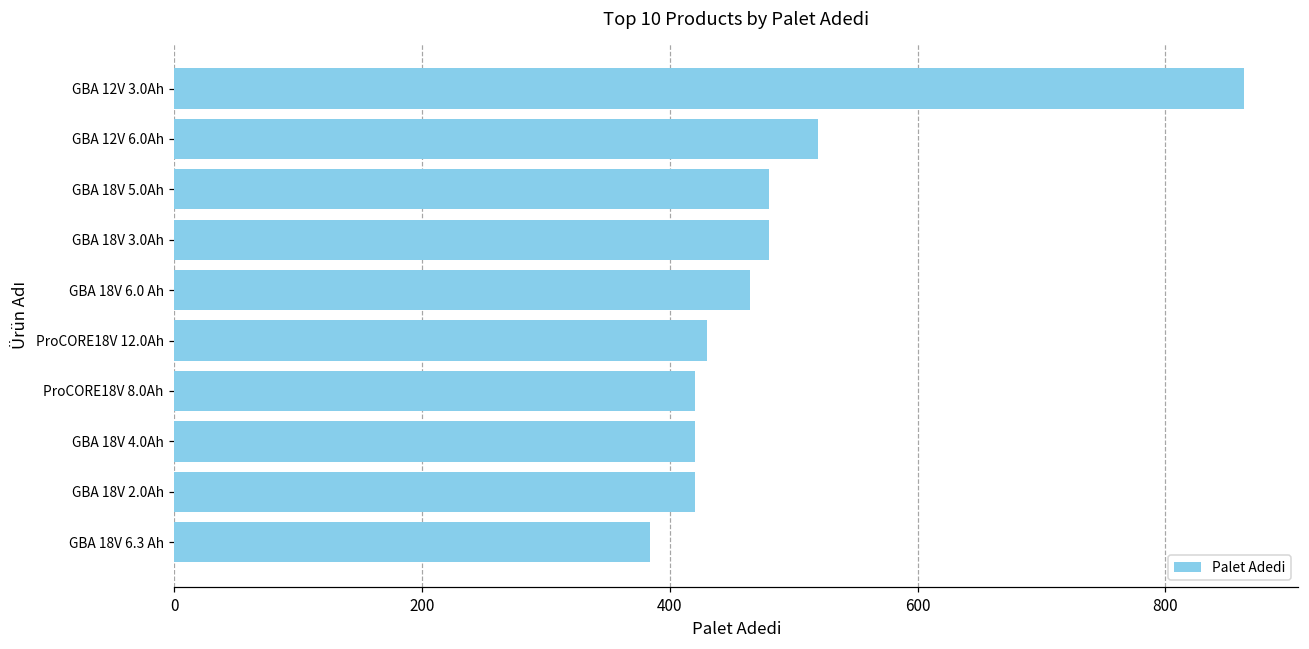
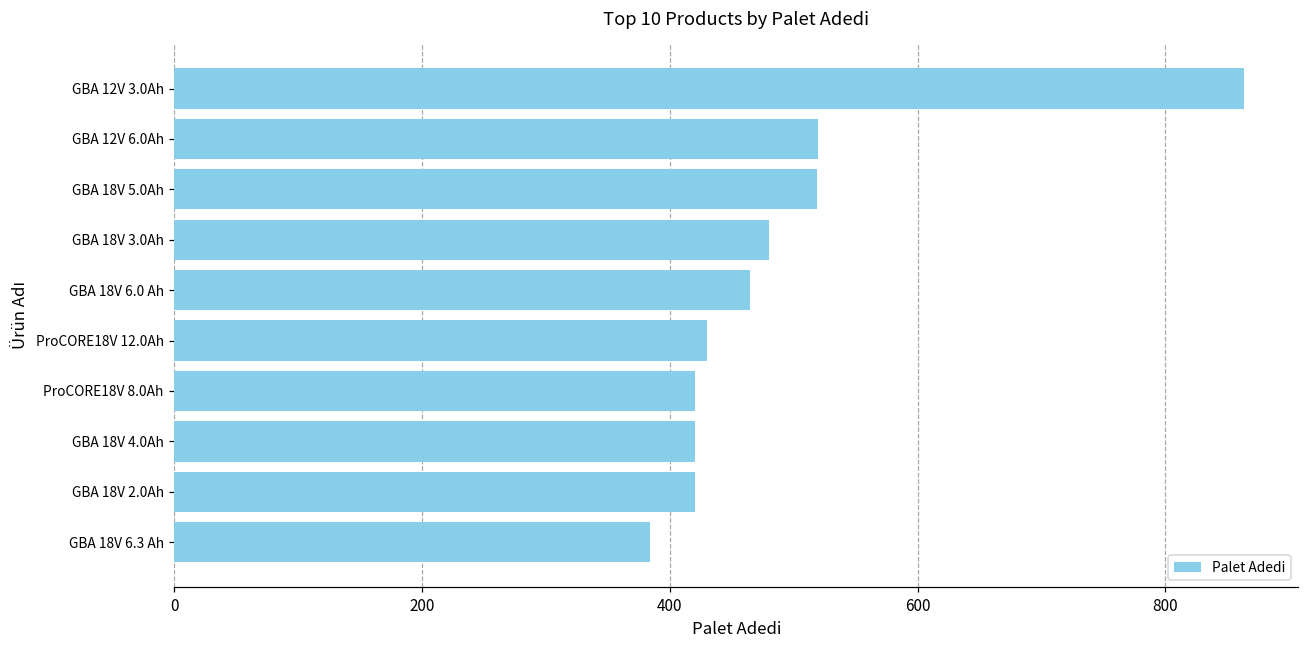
GBA 18V 5.0Ah: 480 -> 519
